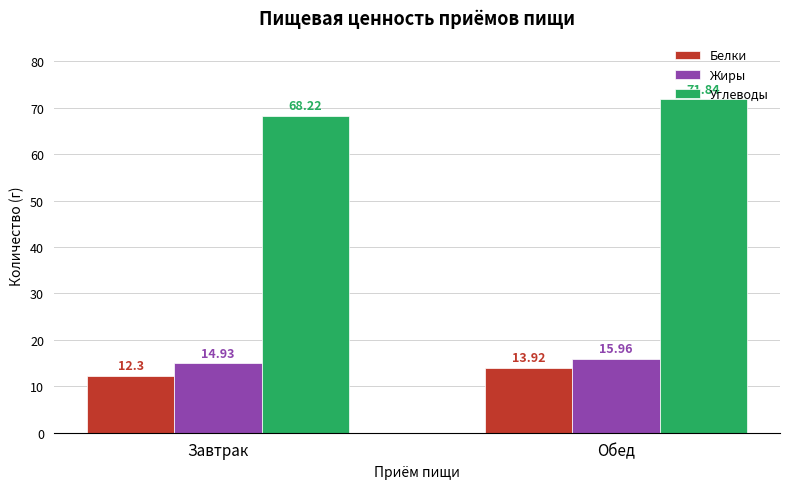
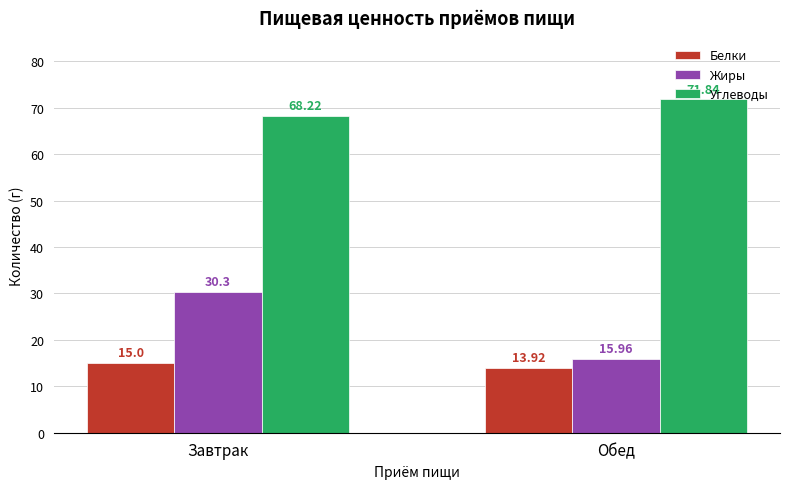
Белки, Завтрак: 12.3 -> 15.0
Жиры, Завтрак: 14.93 -> 30.3
